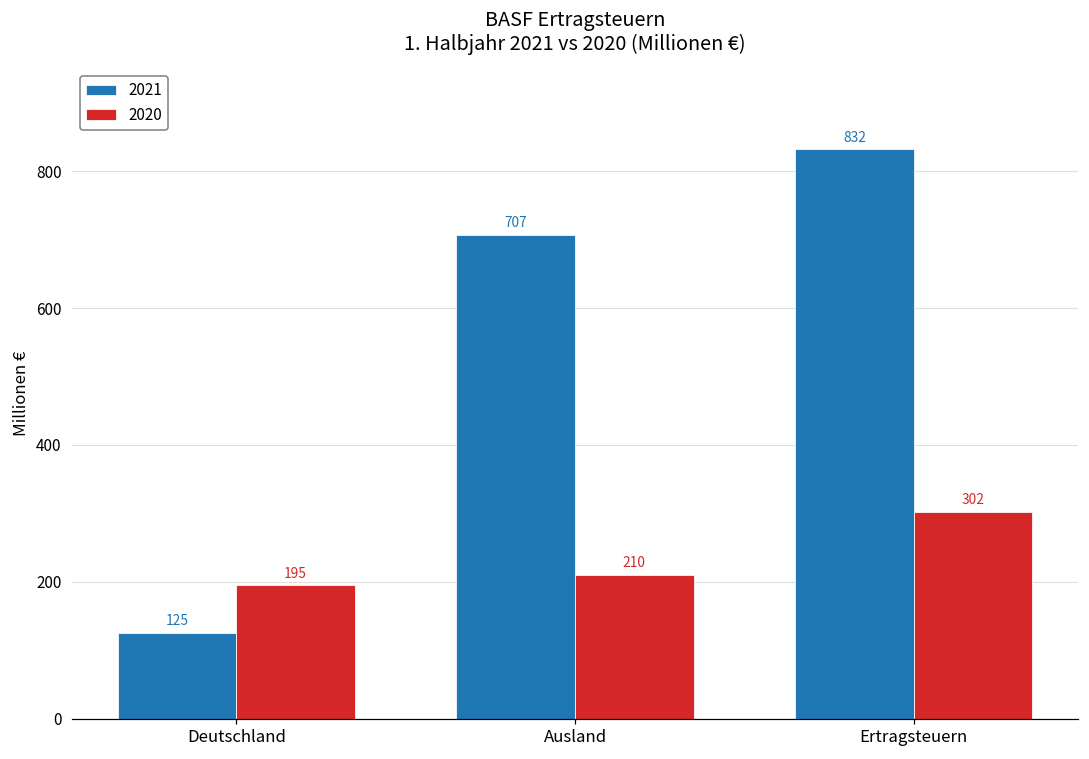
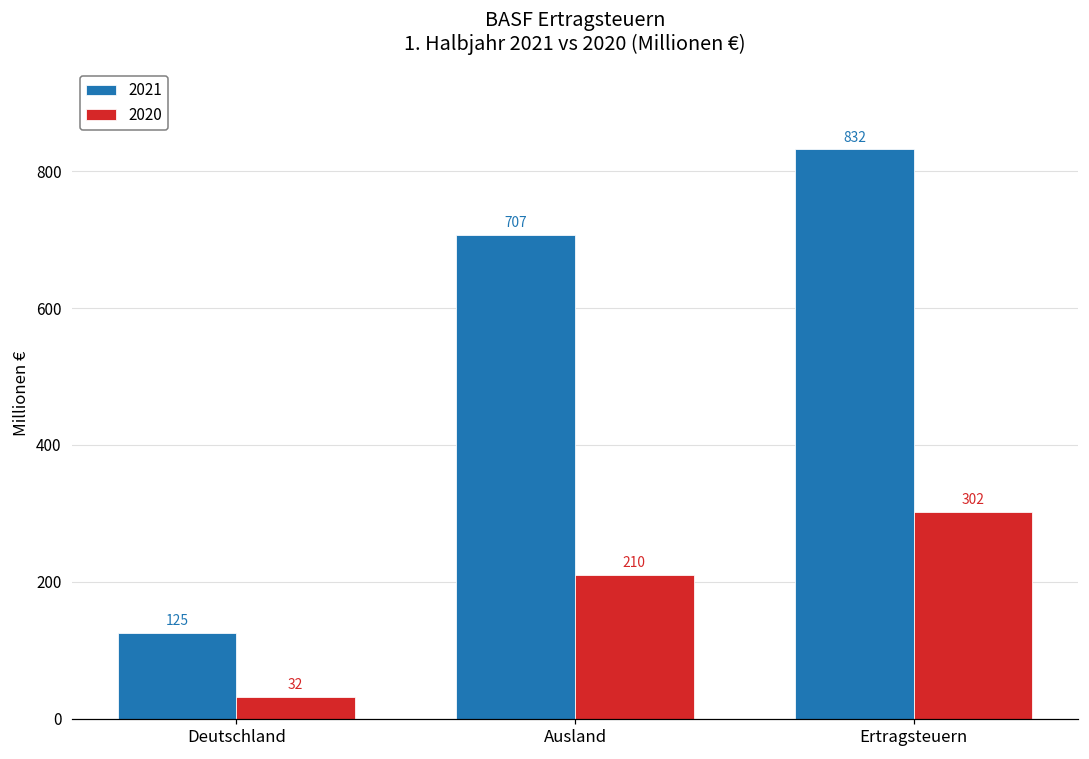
2020, Deutschland: 195 -> 32
